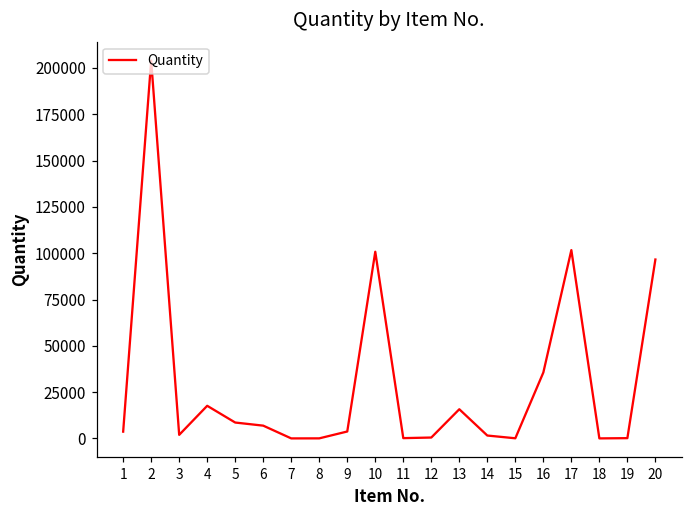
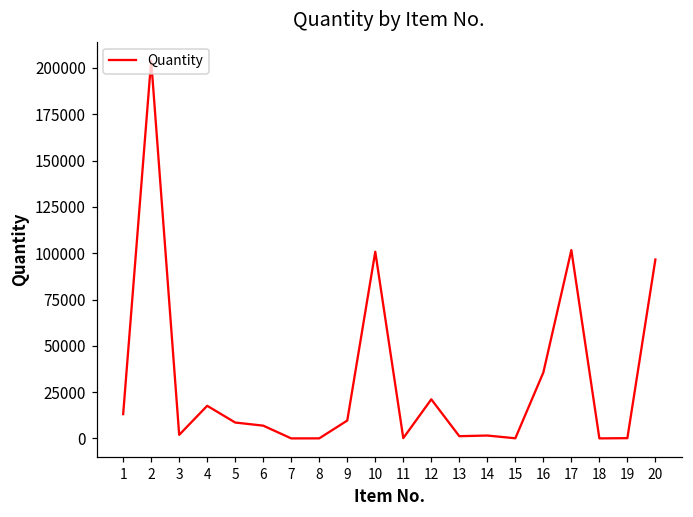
1: 4000 -> 13000
9: 4000 -> 10000
12: 0 -> 21000
13: 16000 -> 1000
